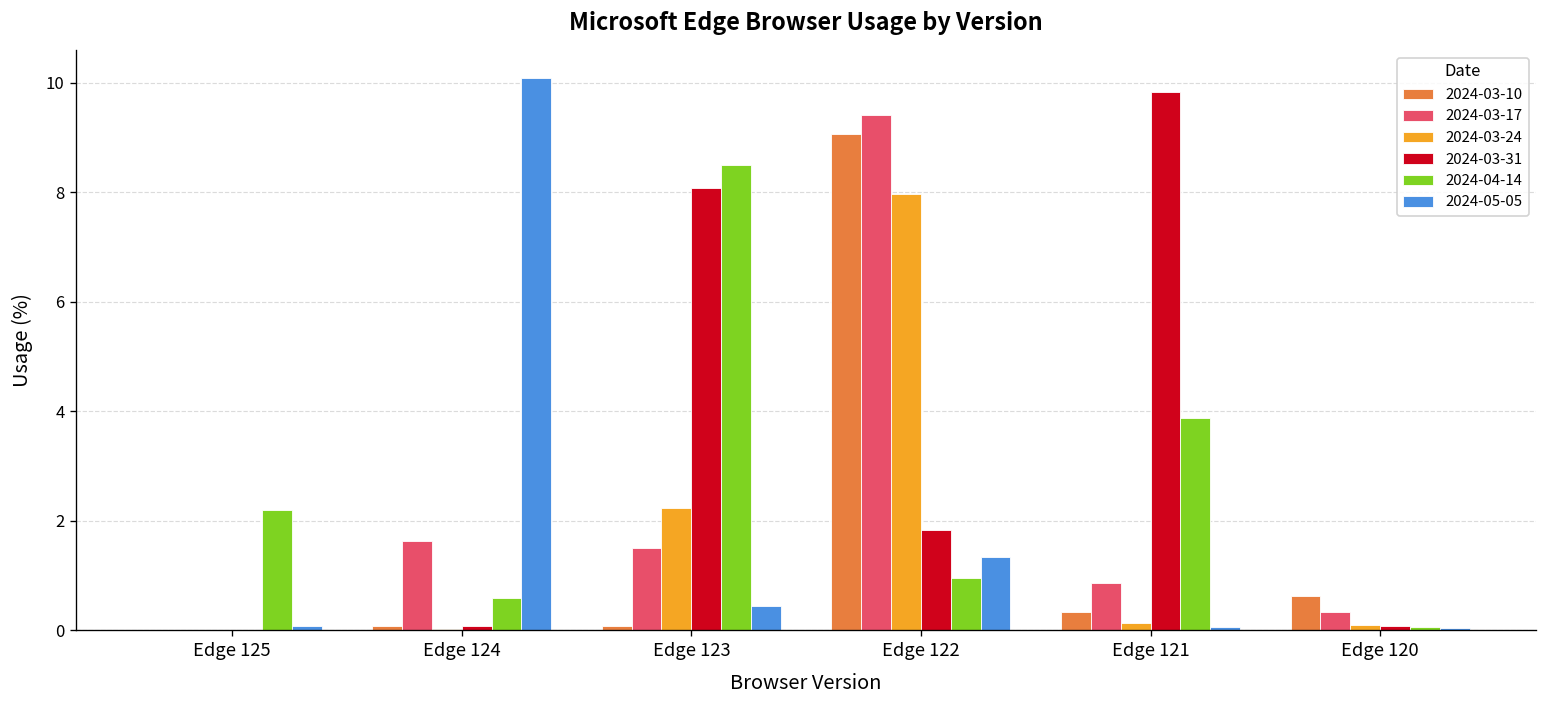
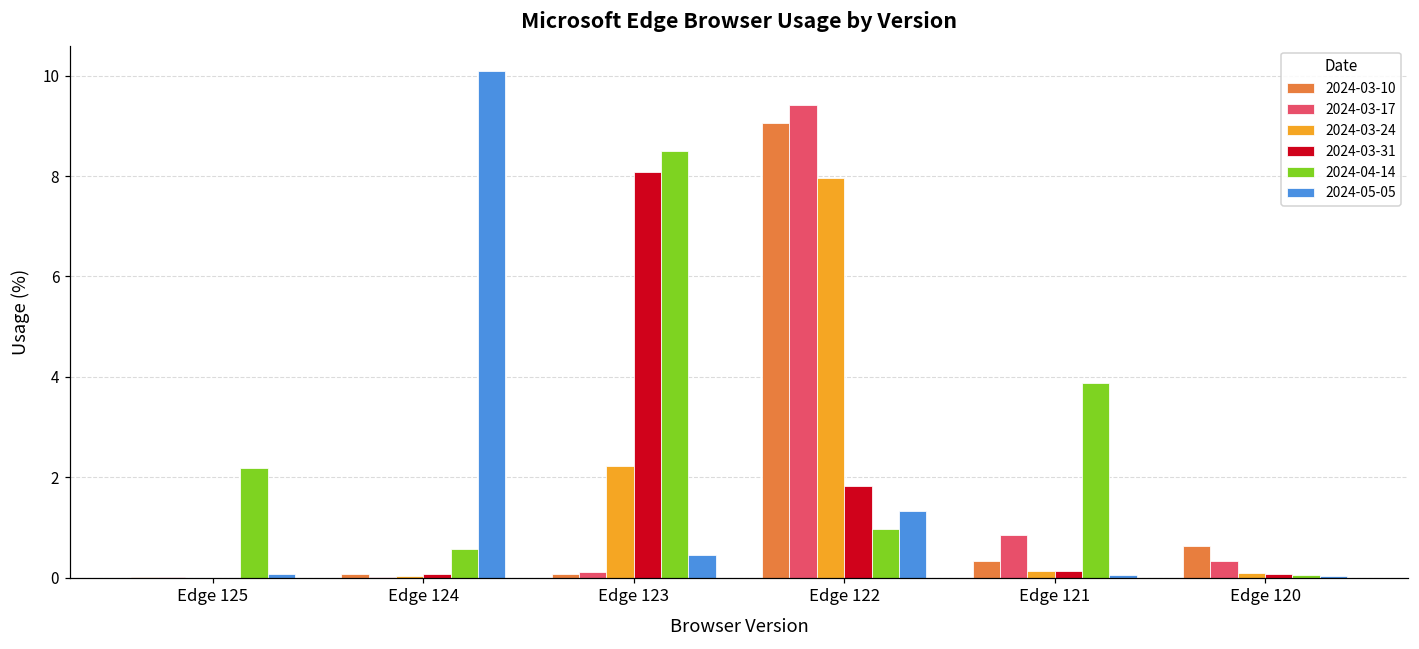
2024-03-17, Edge 124: 1.6 -> 0.0
2024-03-17, Edge 123: 1.5 -> 0.1
2024-03-31, Edge 121: 9.8 -> 0.1
